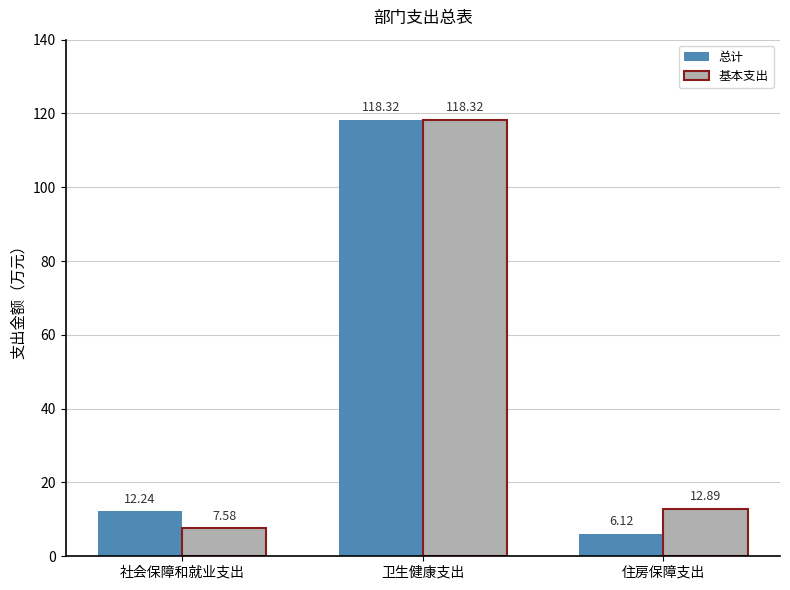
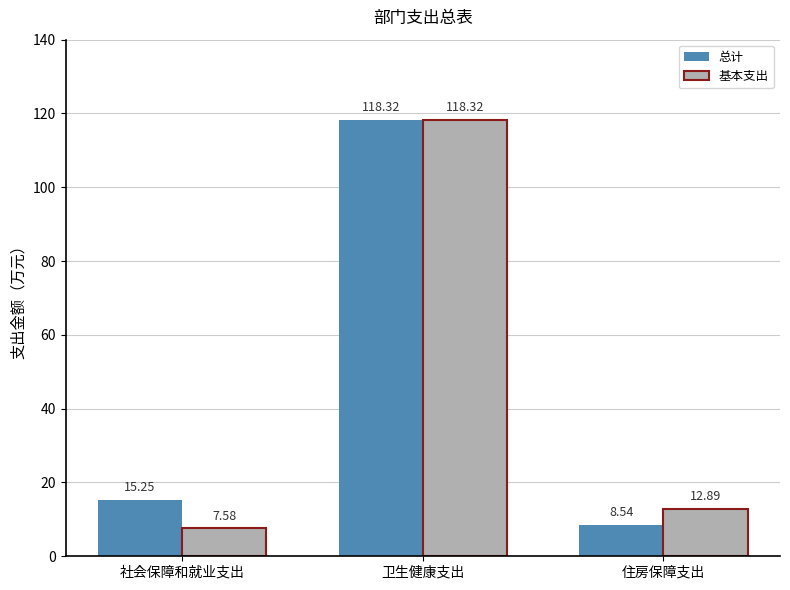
总计, 社会保障和就业支出: 12.24 -> 15.25
总计, 住房保障支出: 6.12 -> 8.54
